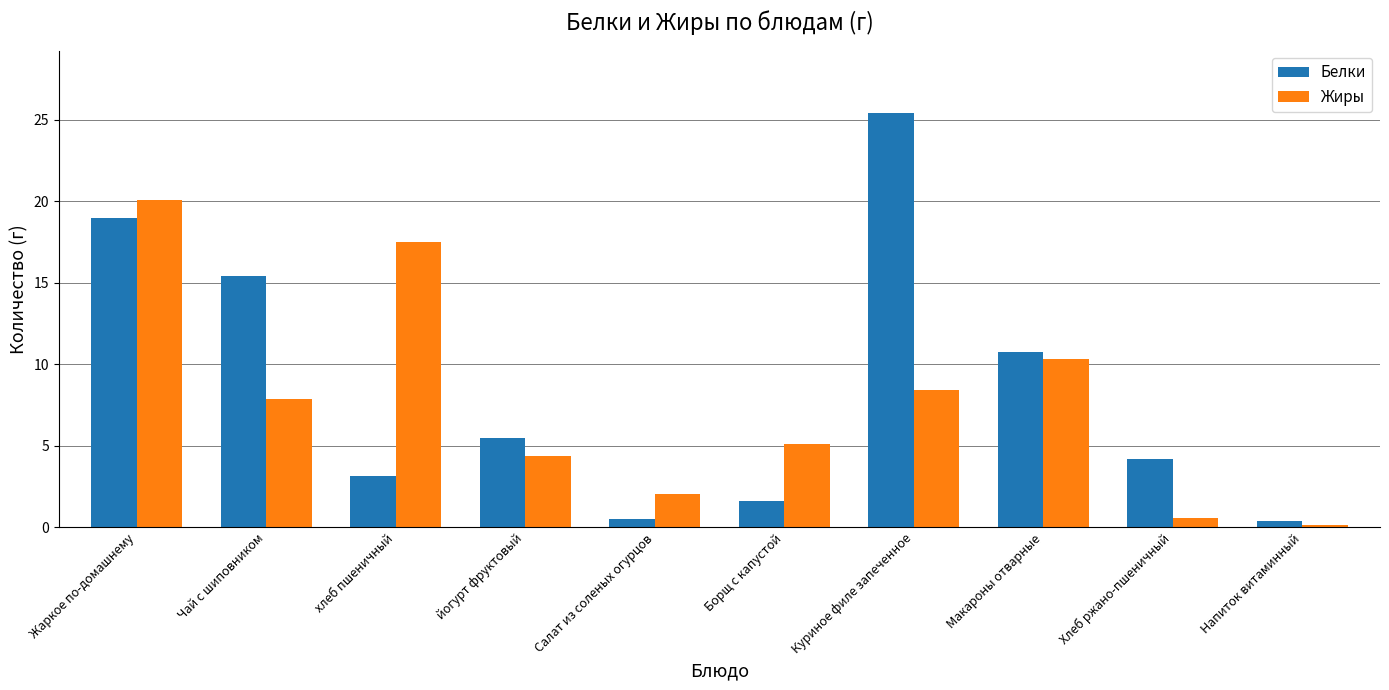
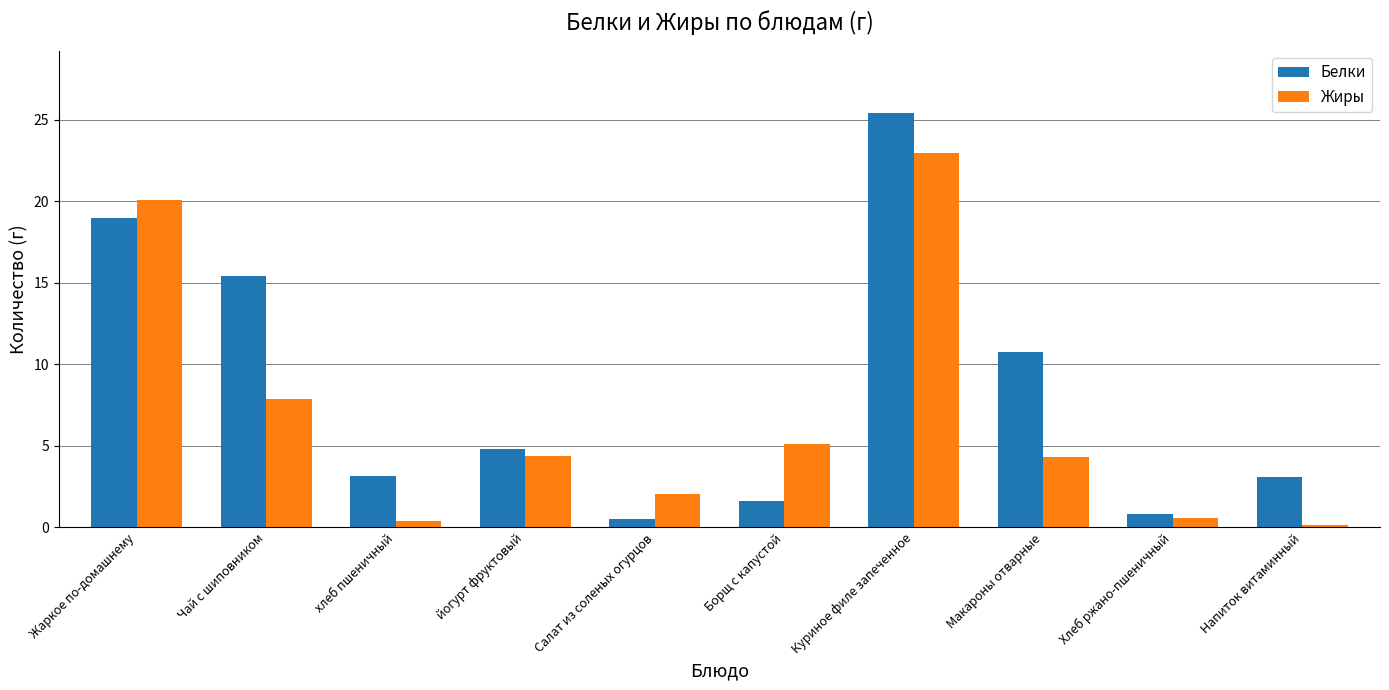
Жиры, хлеб пшеничный: 17.5 -> 0.4
Белки, йогурт фруктовый: 5.5 -> 4.8
Жиры, Куриное филе запеченное: 8.4 -> 22.9
Жиры, Макароны отварные: 10.3 -> 4.3
Белки, Хлеб ржано-пшеничный: 4.2 -> 0.8
Белки, Напиток витаминный: 0.4 -> 3.1
